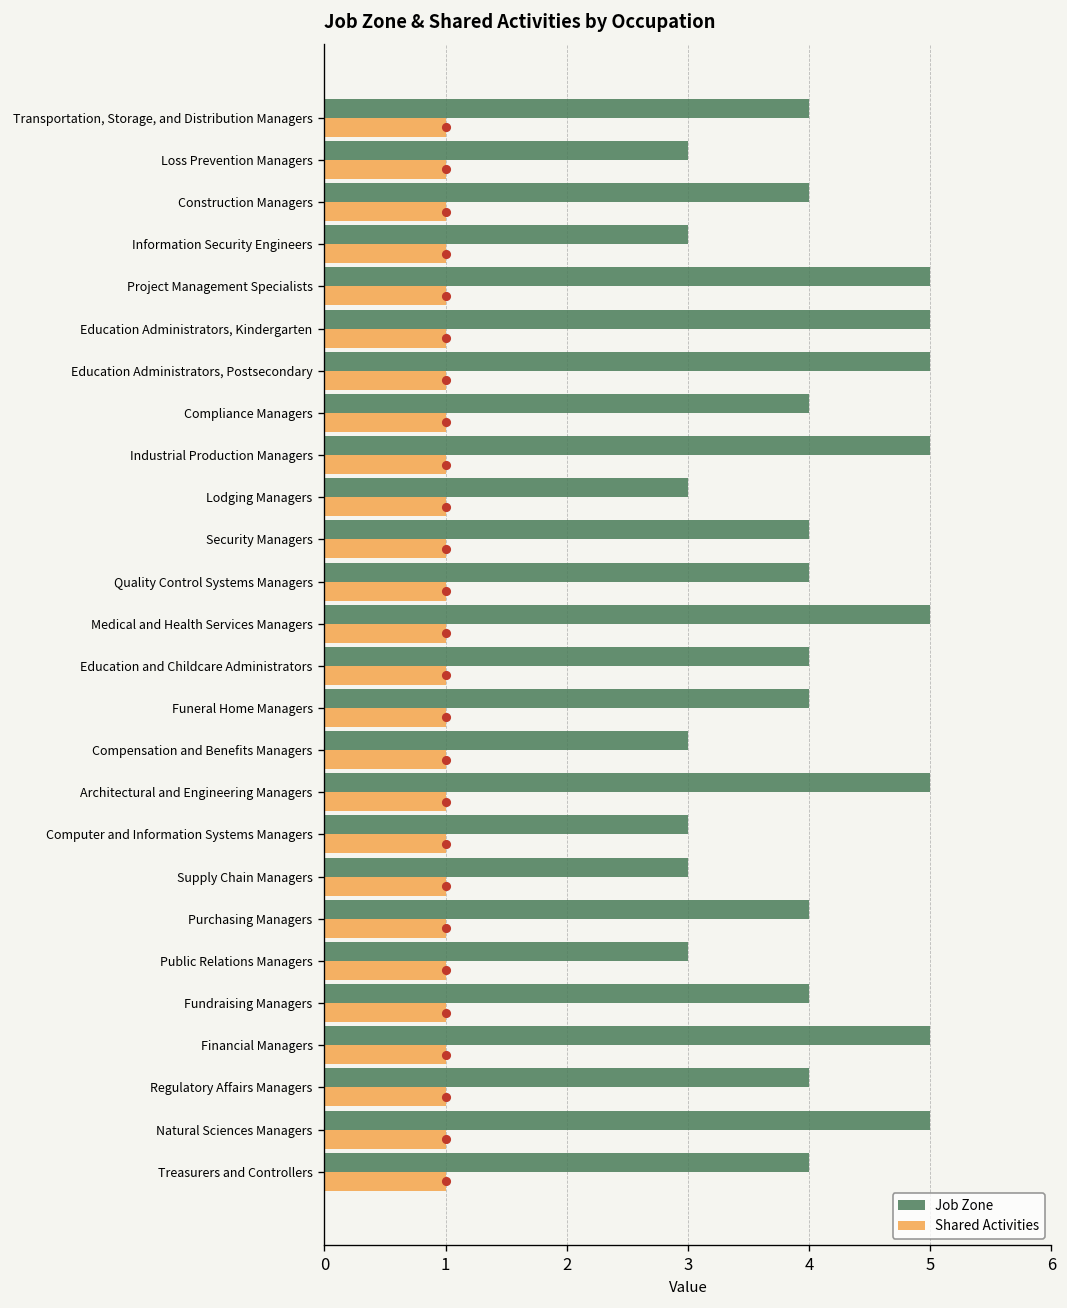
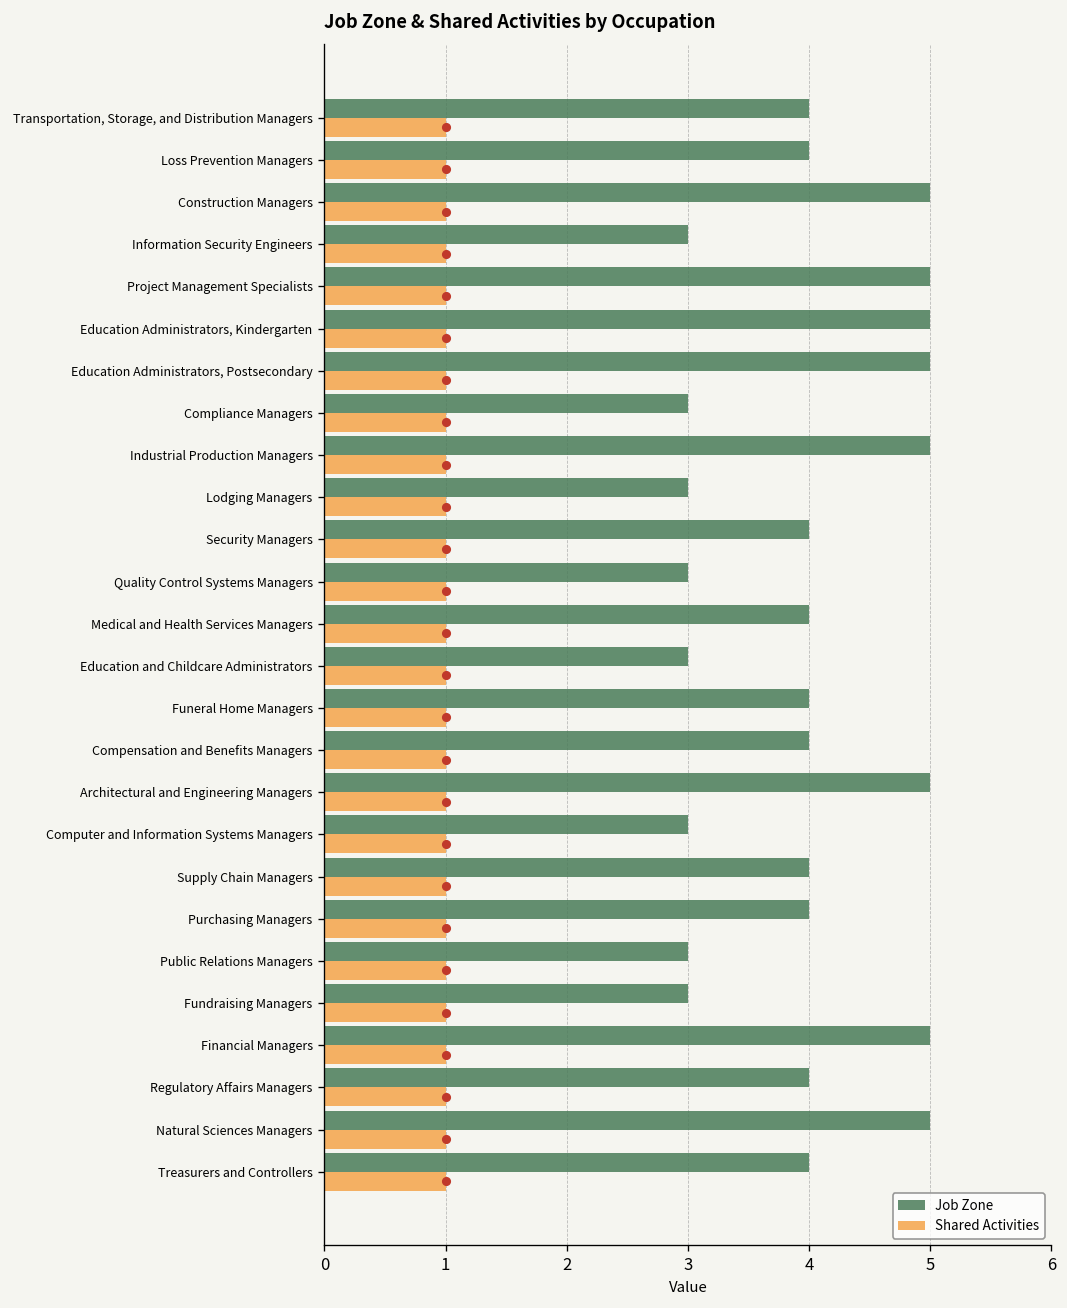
Job Zone, Loss Prevention Managers: 3 -> 4
Job Zone, Construction Managers: 4 -> 5
Job Zone, Compliance Managers: 4 -> 3
Job Zone, Quality Control Systems Managers: 4 -> 3
Job Zone, Medical and Health Services Managers: 5 -> 4
Job Zone, Education and Childcare Administrators: 4 -> 3
Job Zone, Compensation and Benefits Managers: 3 -> 4
Job Zone, Supply Chain Managers: 3 -> 4
Job Zone, Fundraising Managers: 4 -> 3
